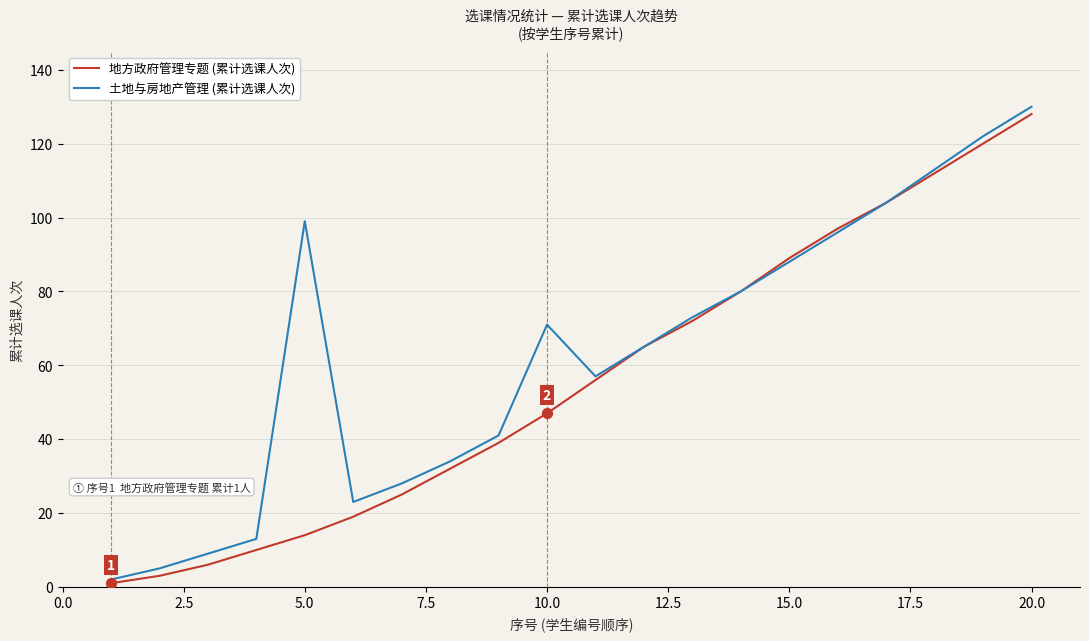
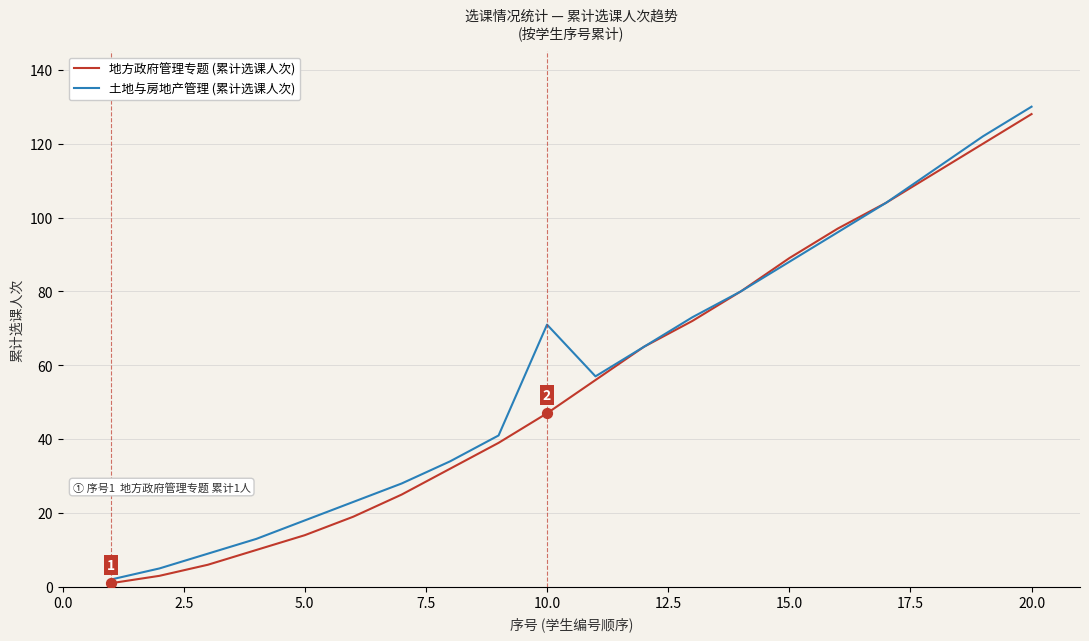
土地与房地产管理 (累计选课人次), 5.0: 99 -> 18
